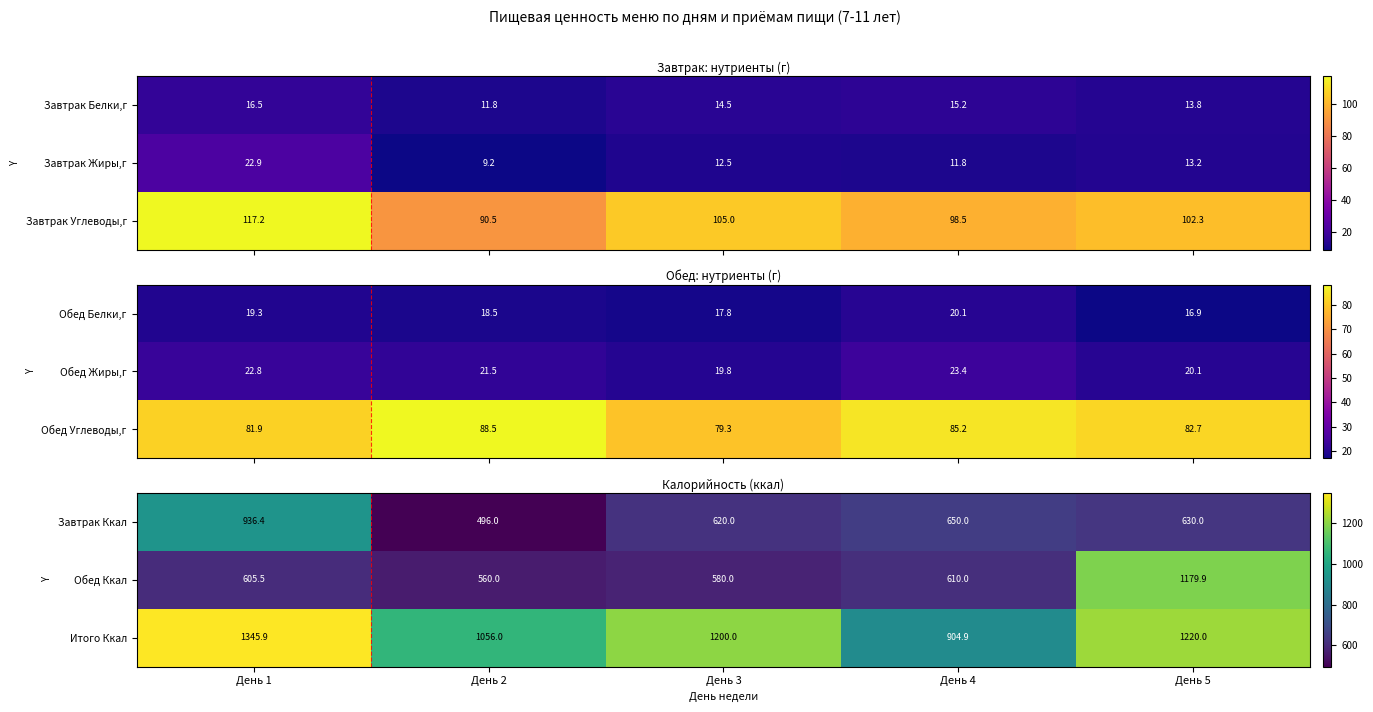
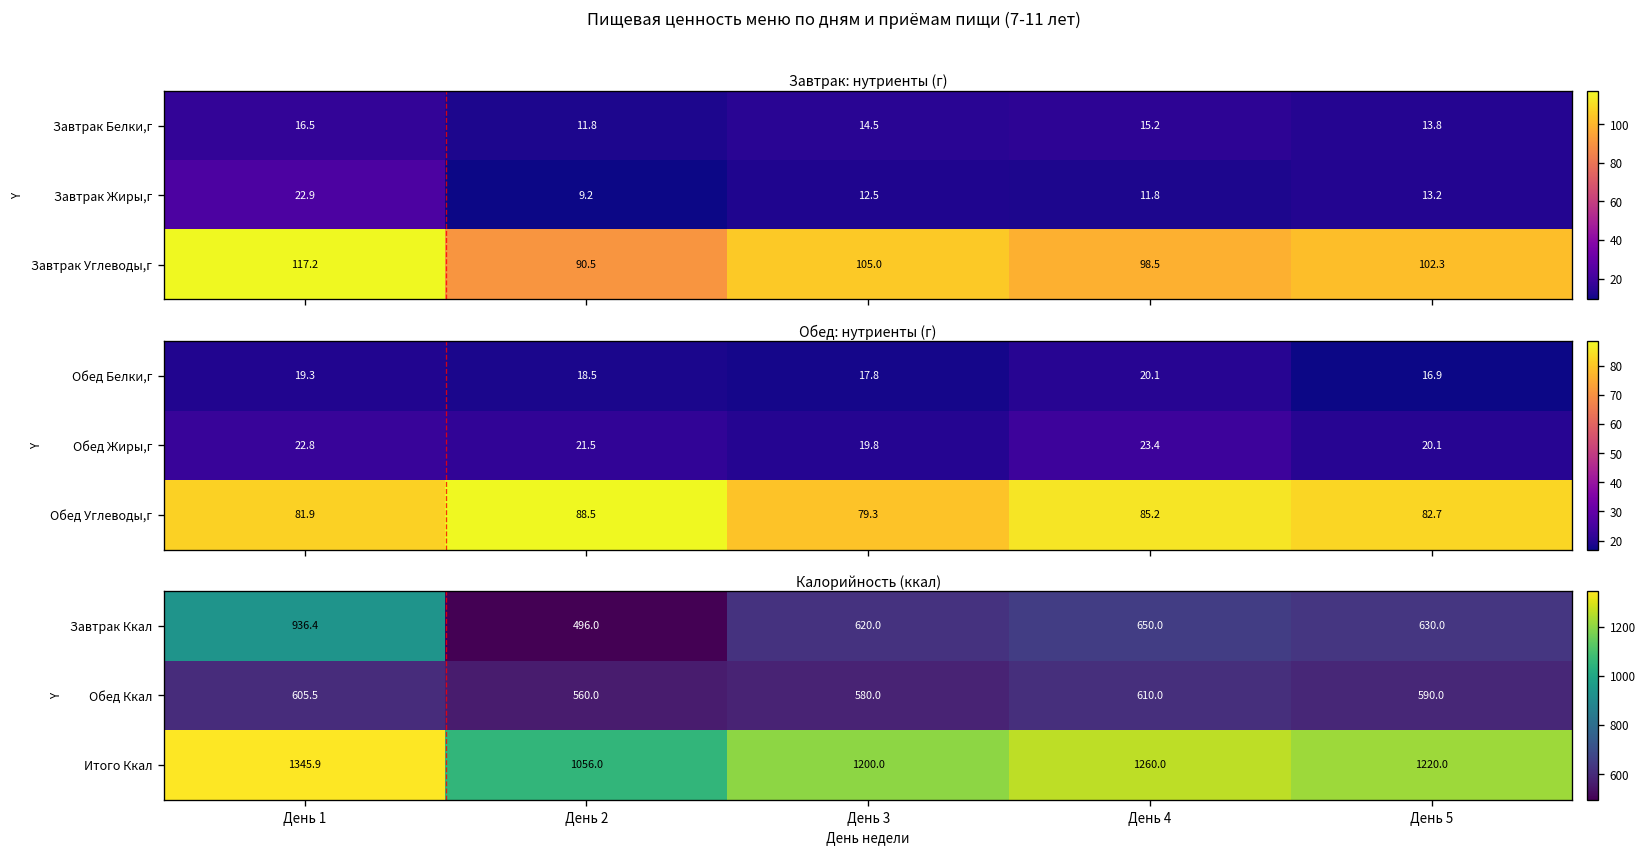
Калорийность (ккал), Обед Ккал, День 5: 1179.9 -> 590.0
Калорийность (ккал), Итого Ккал, День 4: 904.9 -> 1260.0
